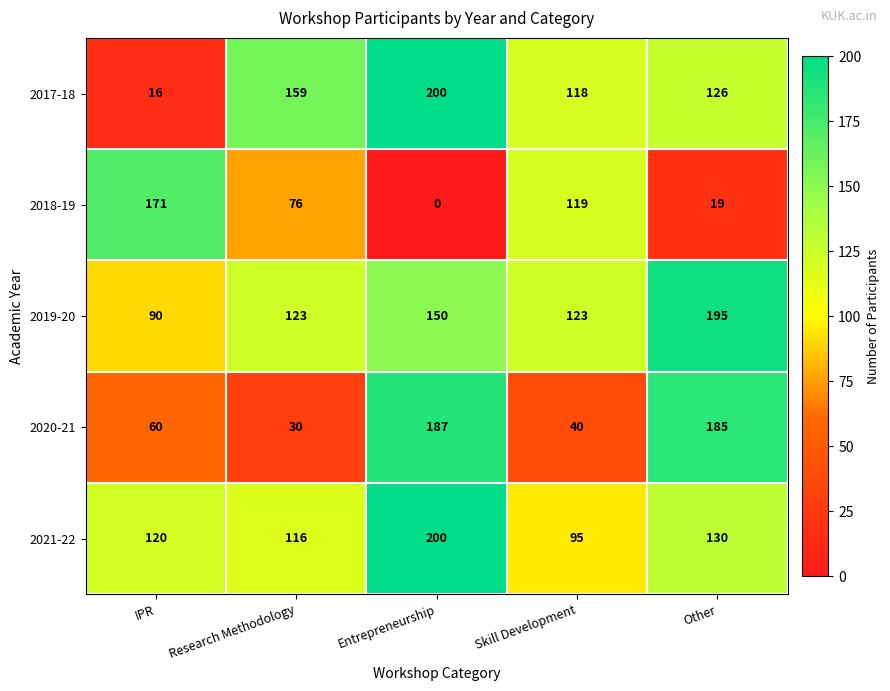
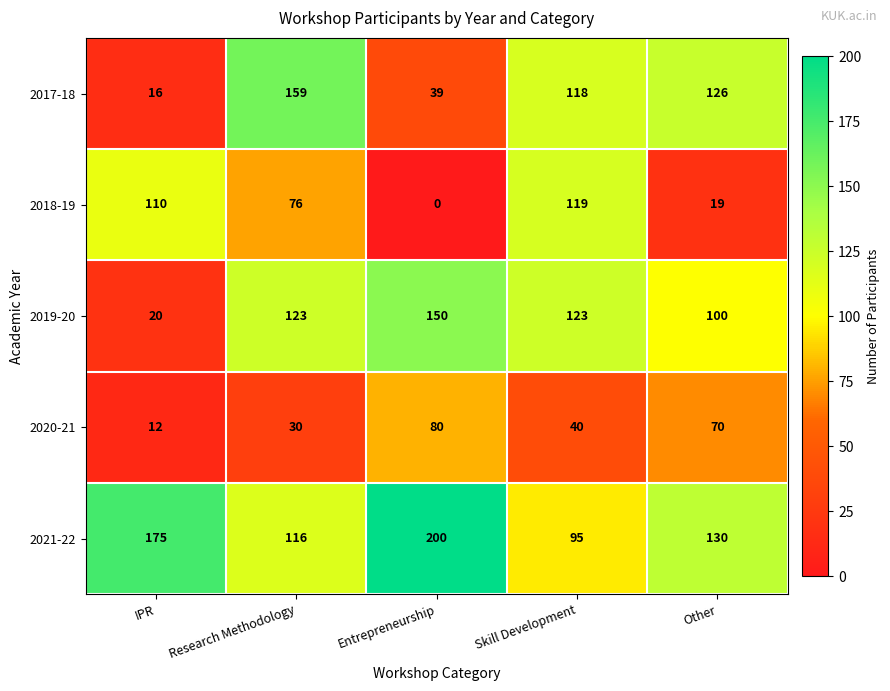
2017-18, Entrepreneurship: 200 -> 39
2018-19, IPR: 171 -> 110
2019-20, IPR: 90 -> 20
2019-20, Other: 195 -> 100
2020-21, IPR: 60 -> 12
2020-21, Entrepreneurship: 187 -> 80
2020-21, Other: 185 -> 70
2021-22, IPR: 120 -> 175
